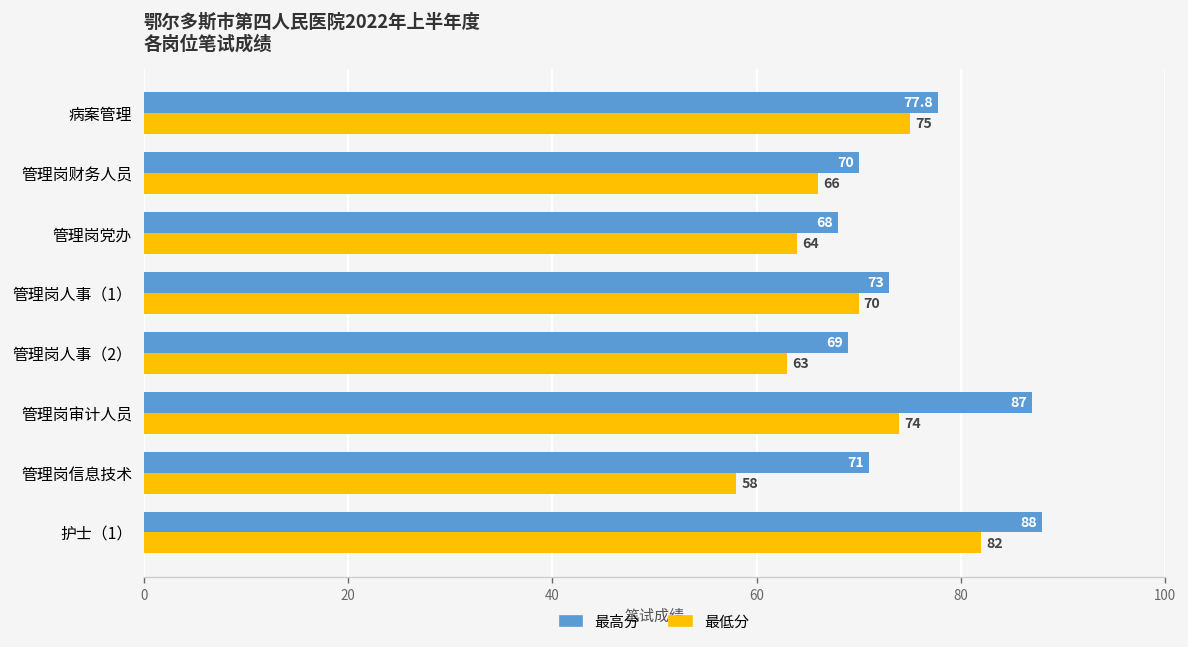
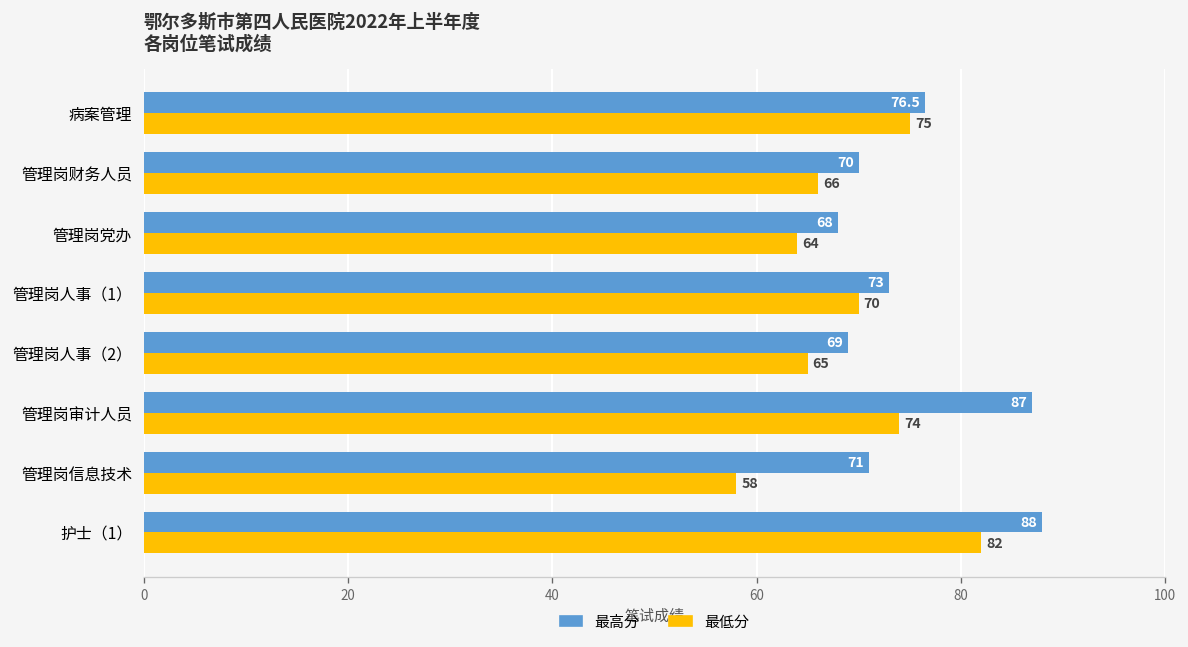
最高分, 病案管理: 77.8 -> 76.5
最低分, 管理岗人事（2）: 63 -> 65
